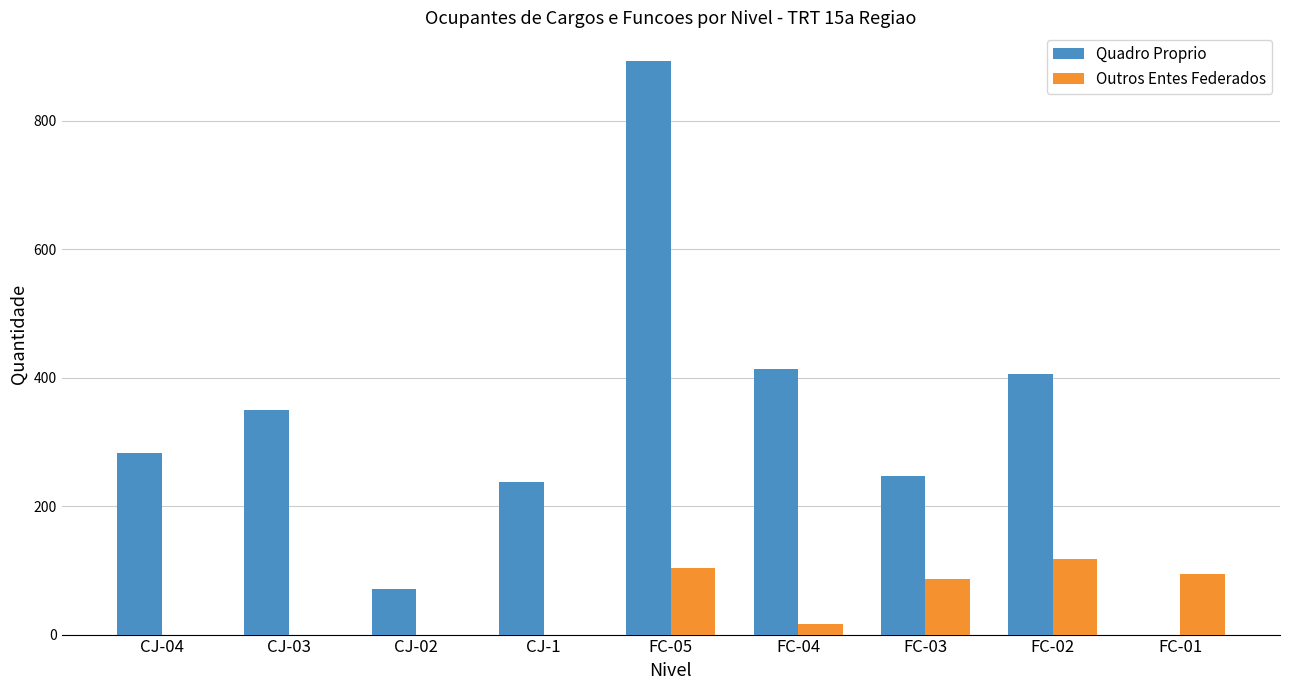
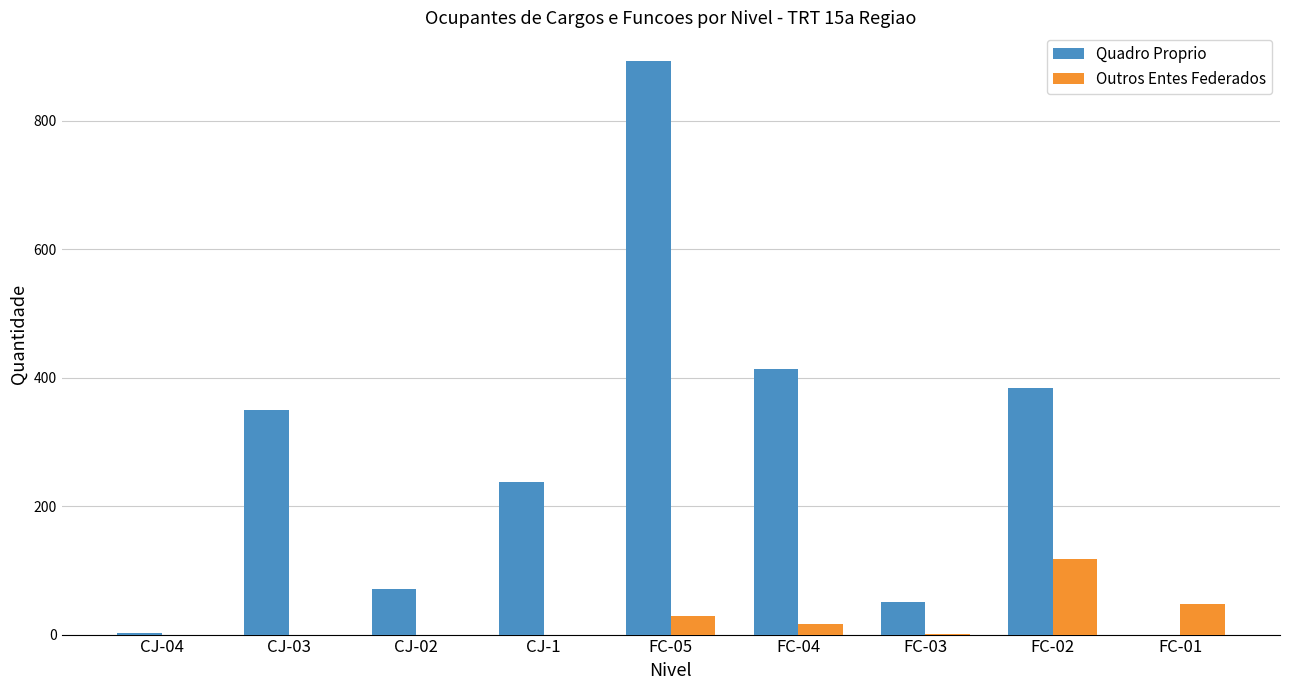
Quadro Proprio, CJ-04: 280 -> 0
Outros Entes Federados, FC-05: 100 -> 30
Quadro Proprio, FC-03: 250 -> 50
Outros Entes Federados, FC-03: 90 -> 0
Quadro Proprio, FC-02: 410 -> 380
Outros Entes Federados, FC-01: 100 -> 50
